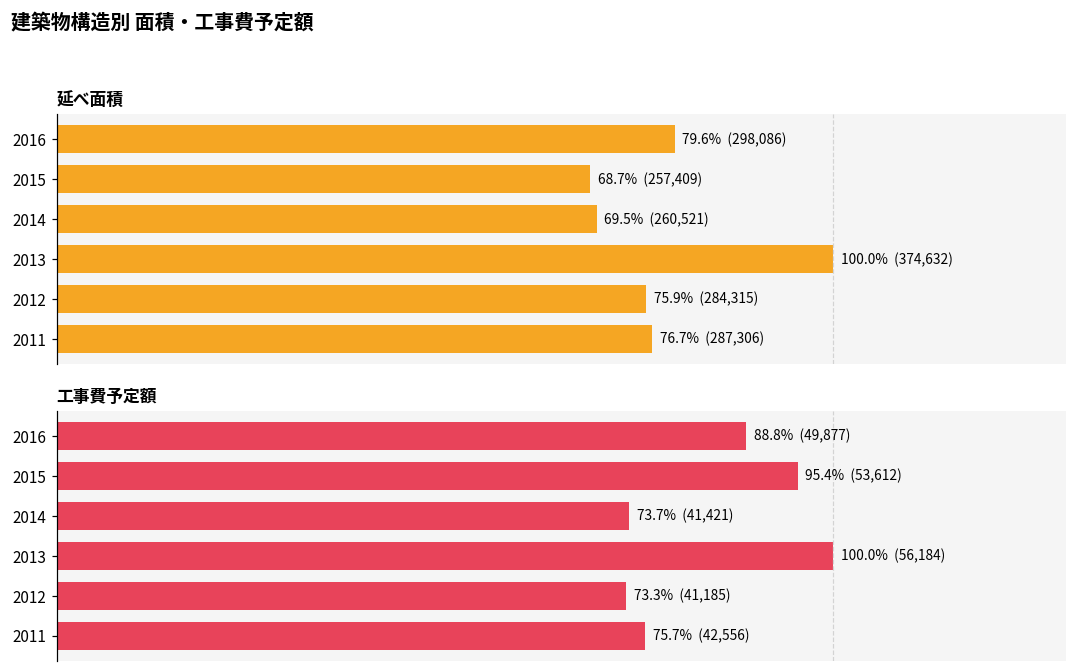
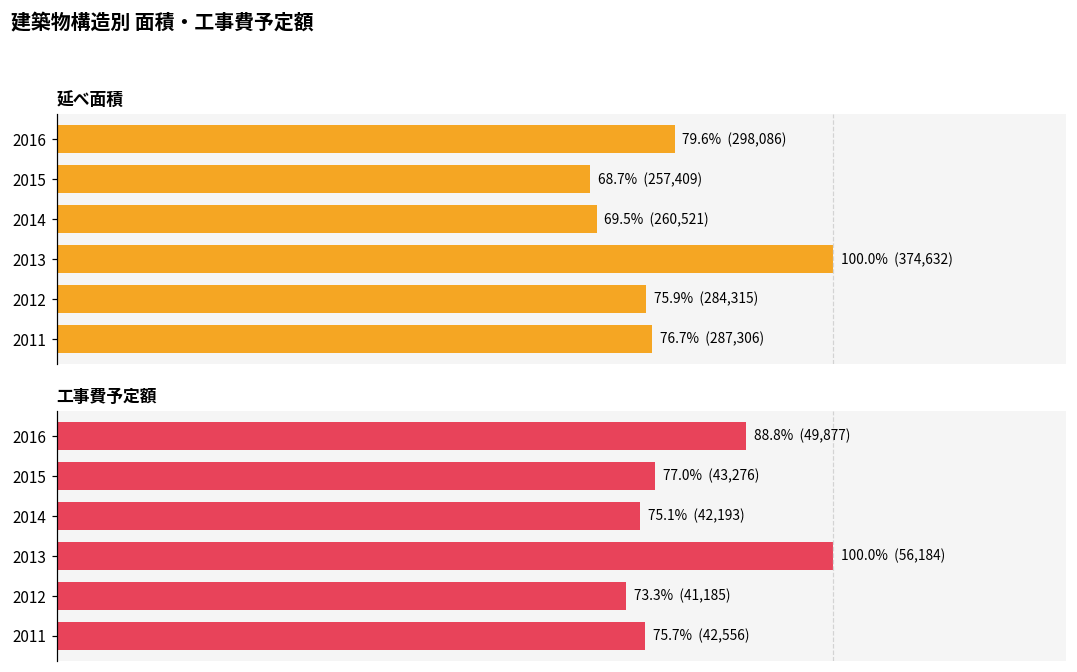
工事費予定額, 2015: 95.4% (53,612) -> 77.0% (43,276)
工事費予定額, 2014: 73.7% (41,421) -> 75.1% (42,193)
